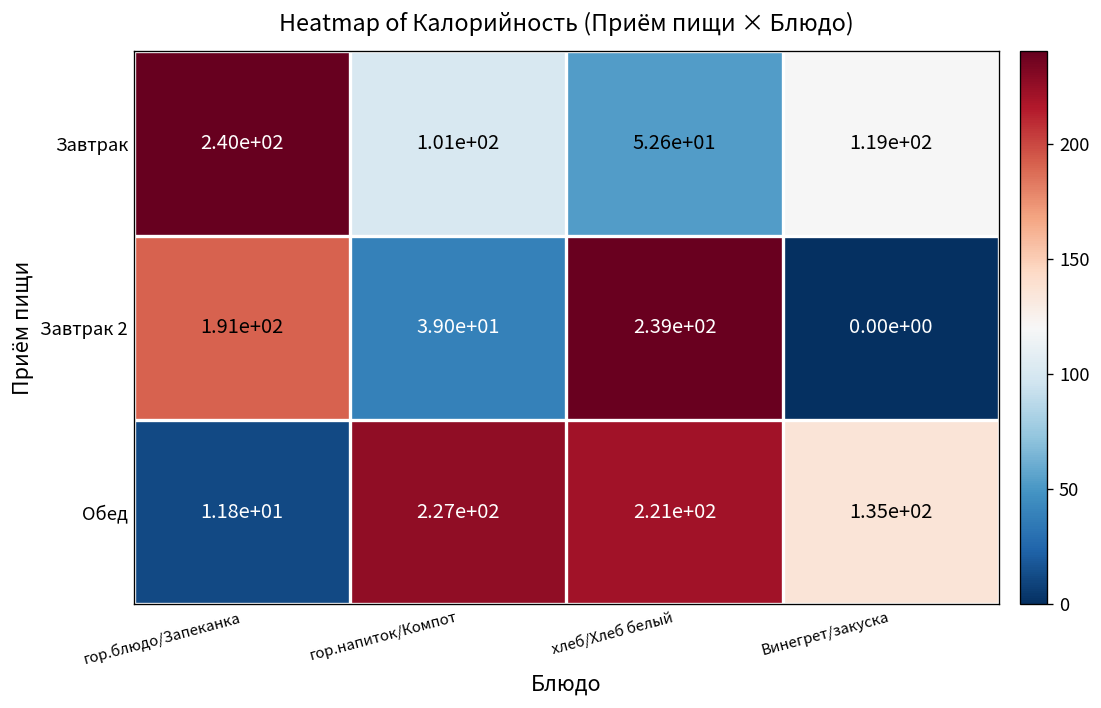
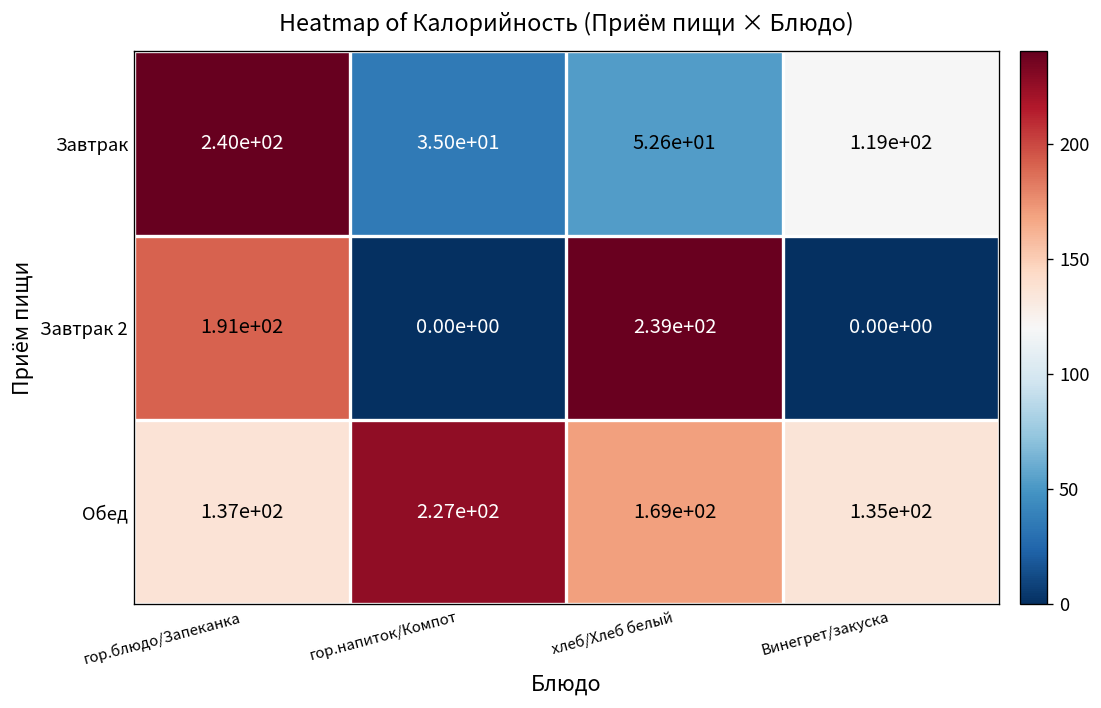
Завтрак, гор.напиток/Компот: 1.01e+02 -> 3.50e+01
Завтрак 2, гор.напиток/Компот: 3.90e+01 -> 0.00e+00
Обед, гор.блюдо/Запеканка: 1.18e+01 -> 1.37e+02
Обед, хлеб/Хлеб белый: 2.21e+02 -> 1.69e+02
